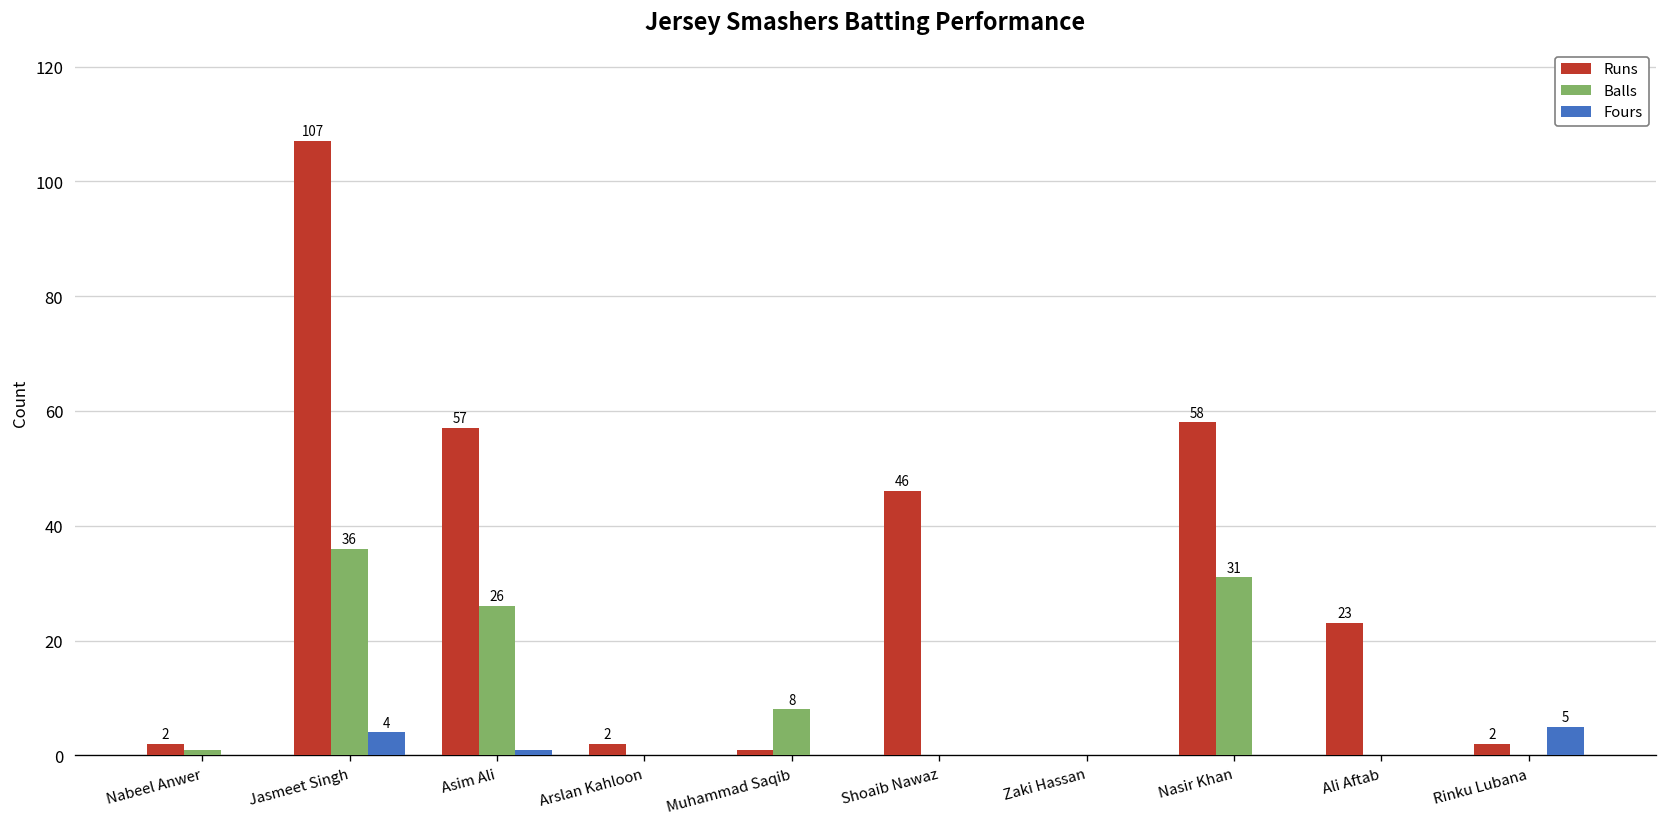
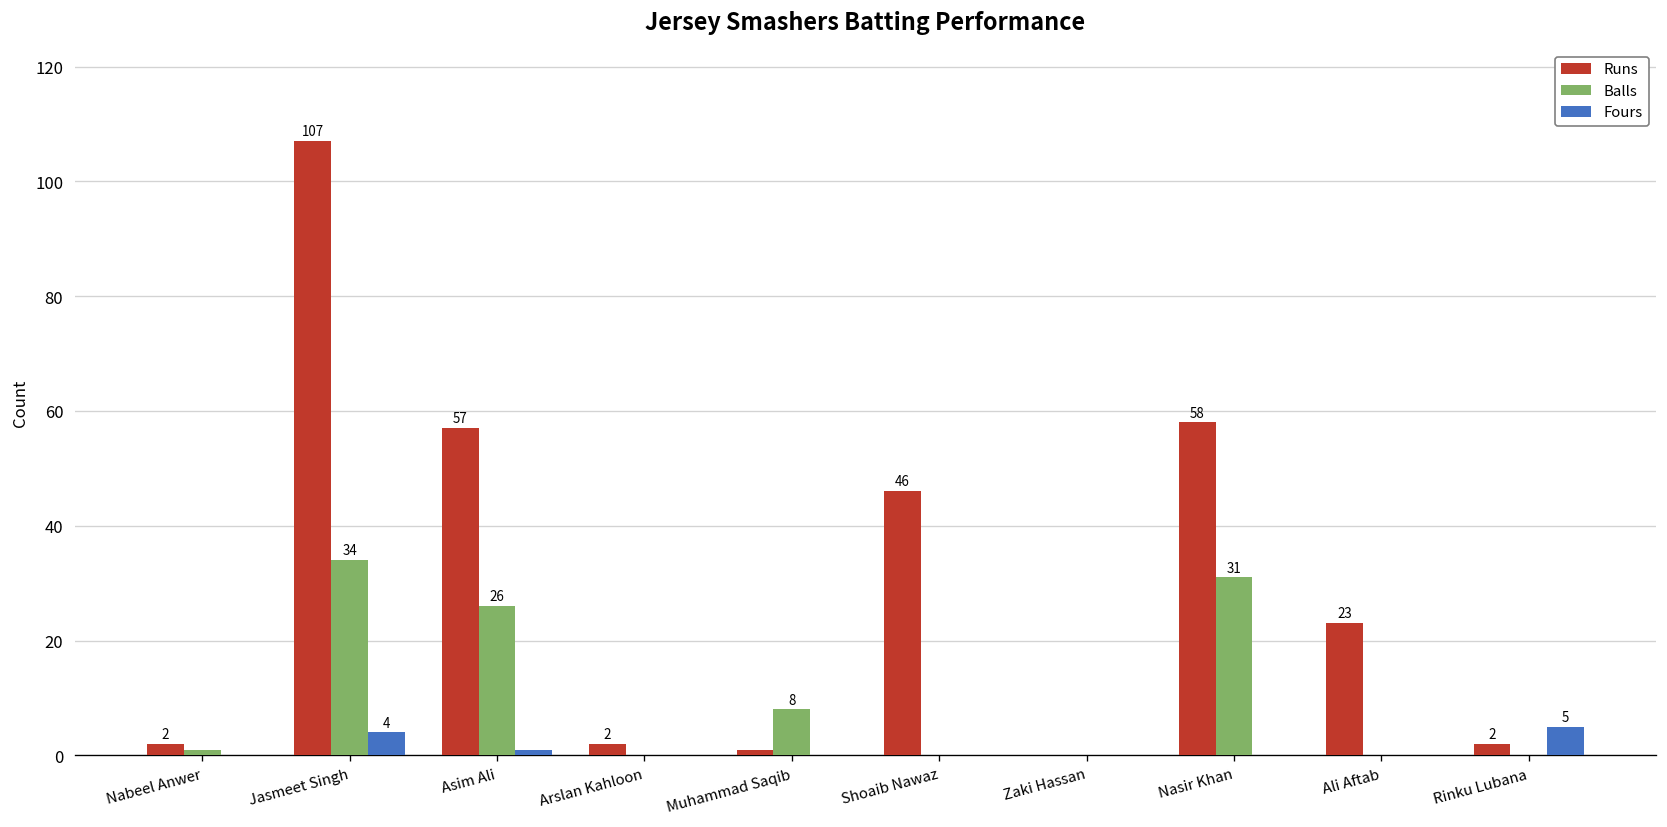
Balls, Jasmeet Singh: 36 -> 34
